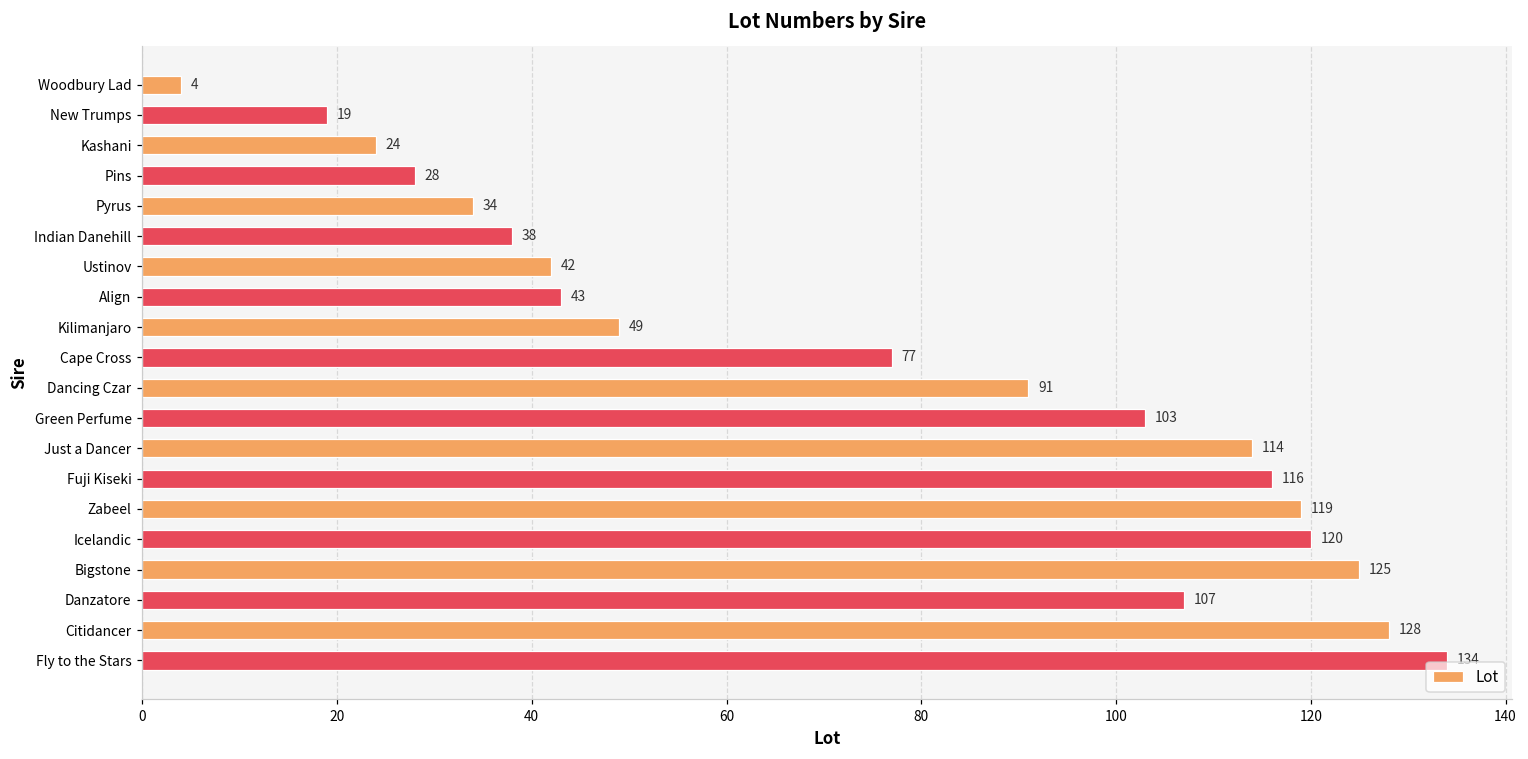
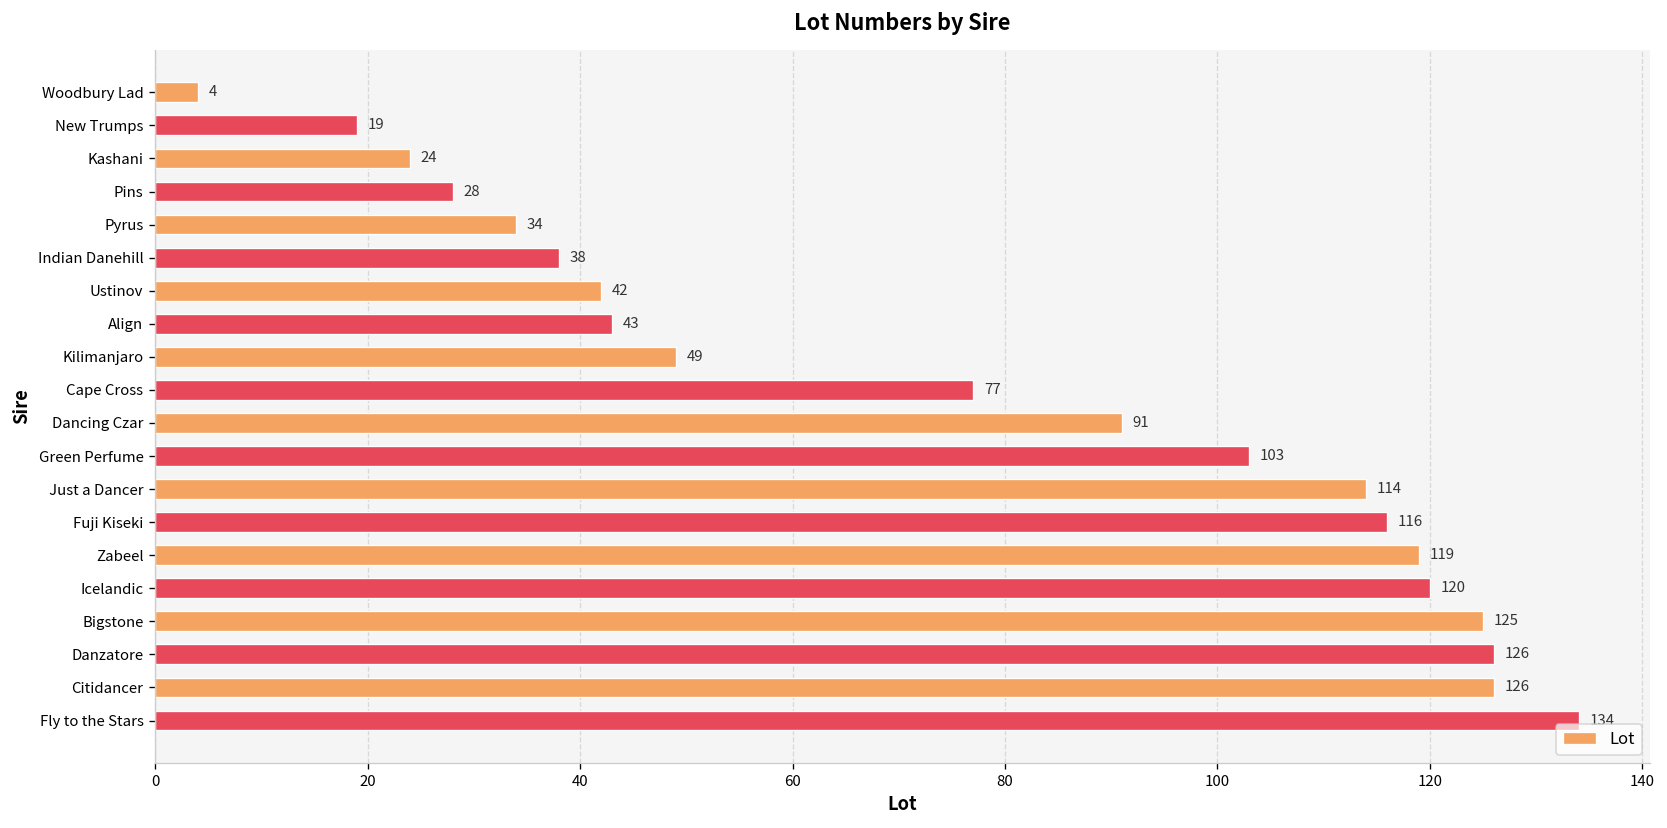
Danzatore: 107 -> 126
Citidancer: 128 -> 126
